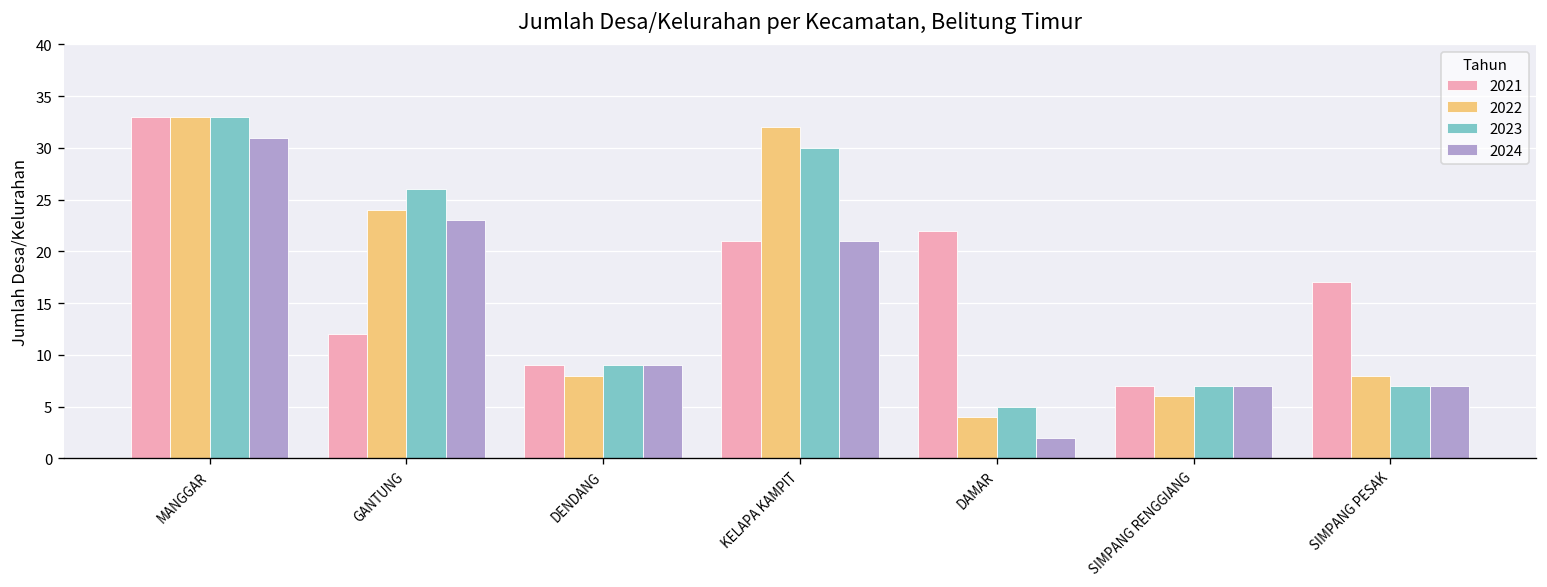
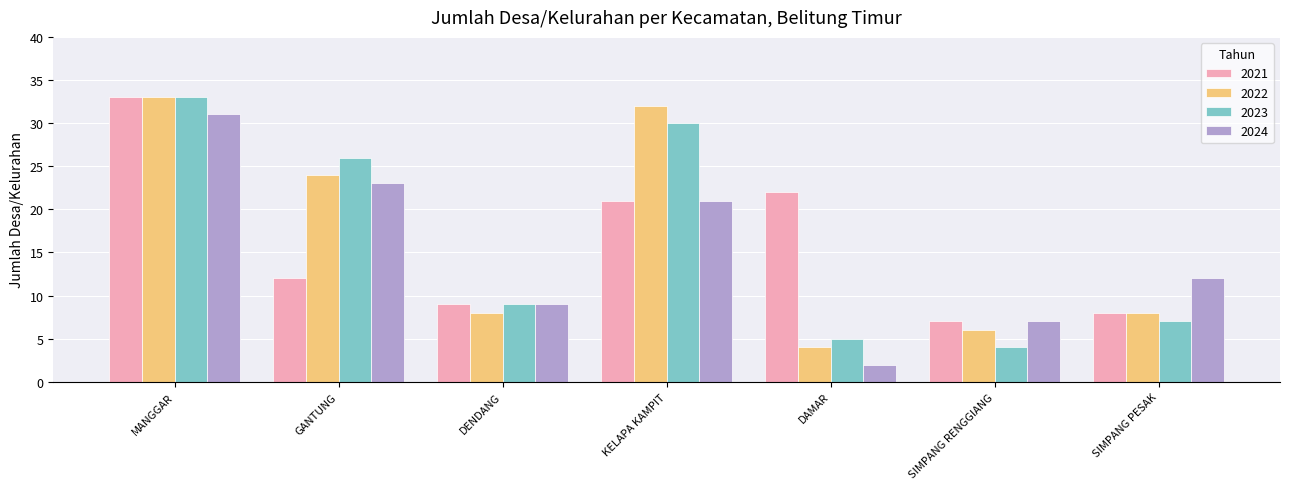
2023, SIMPANG RENGGIANG: 7 -> 4
2021, SIMPANG PESAK: 17 -> 8
2024, SIMPANG PESAK: 7 -> 12
